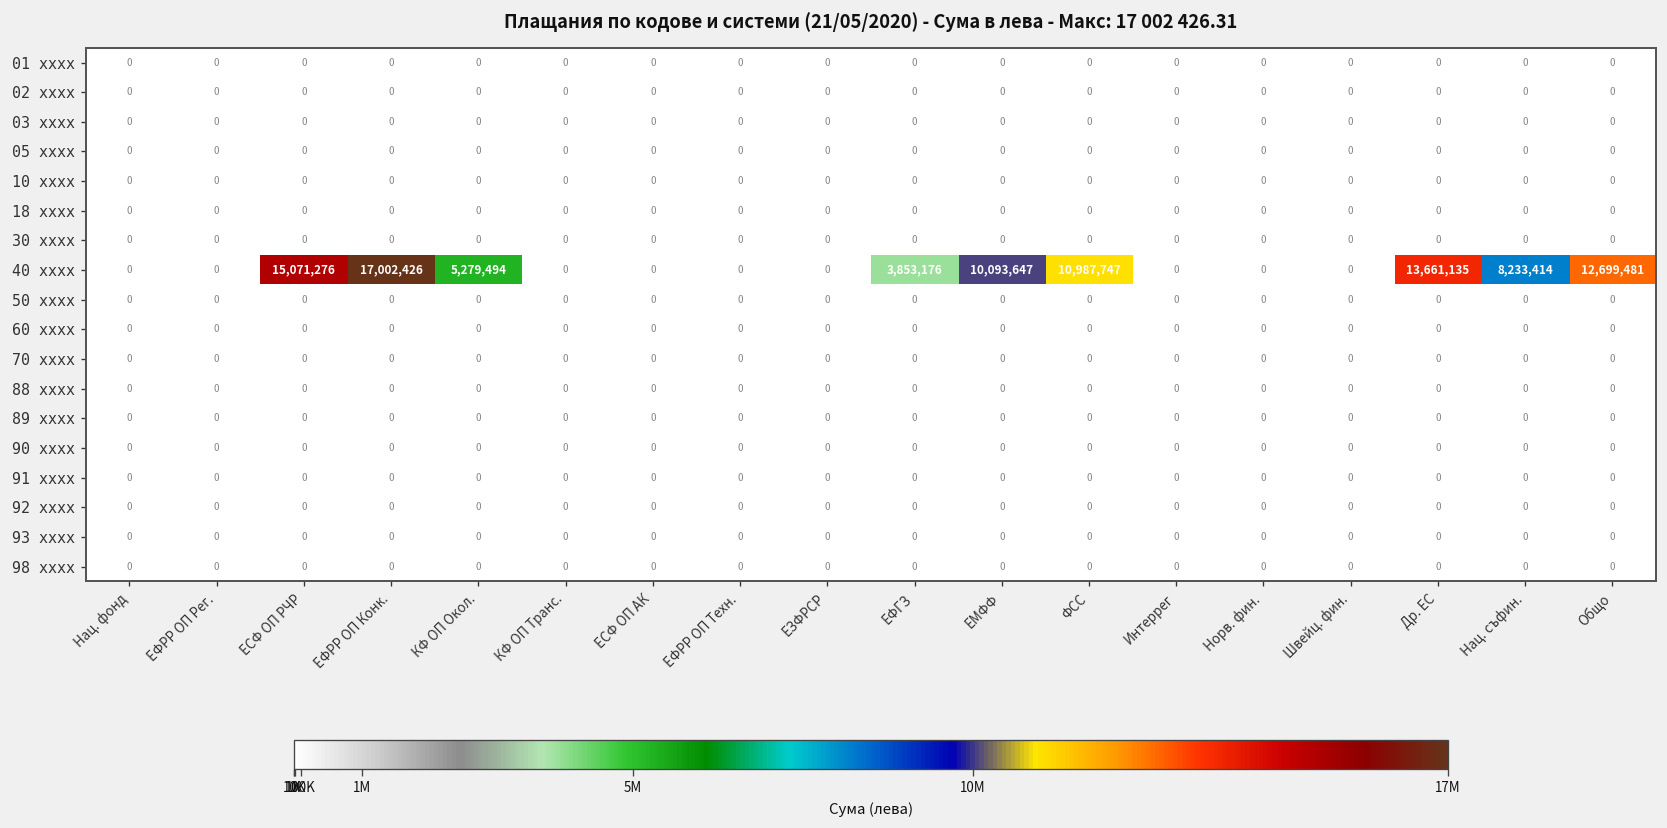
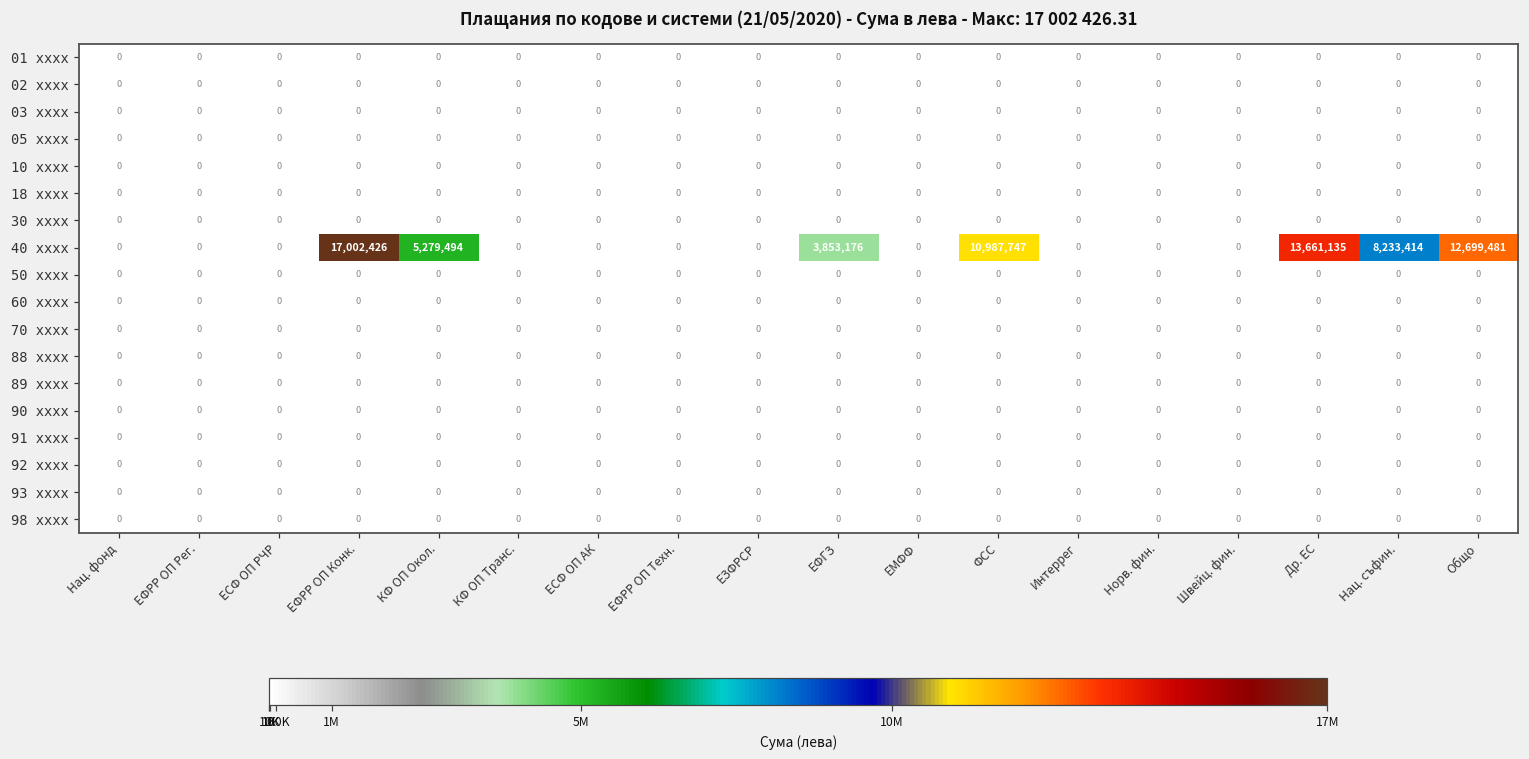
40 xxxx, ЕСФ ОП РЧР: 15,071,276 -> 0
40 xxxx, ЕМФФ: 10,093,647 -> 0
